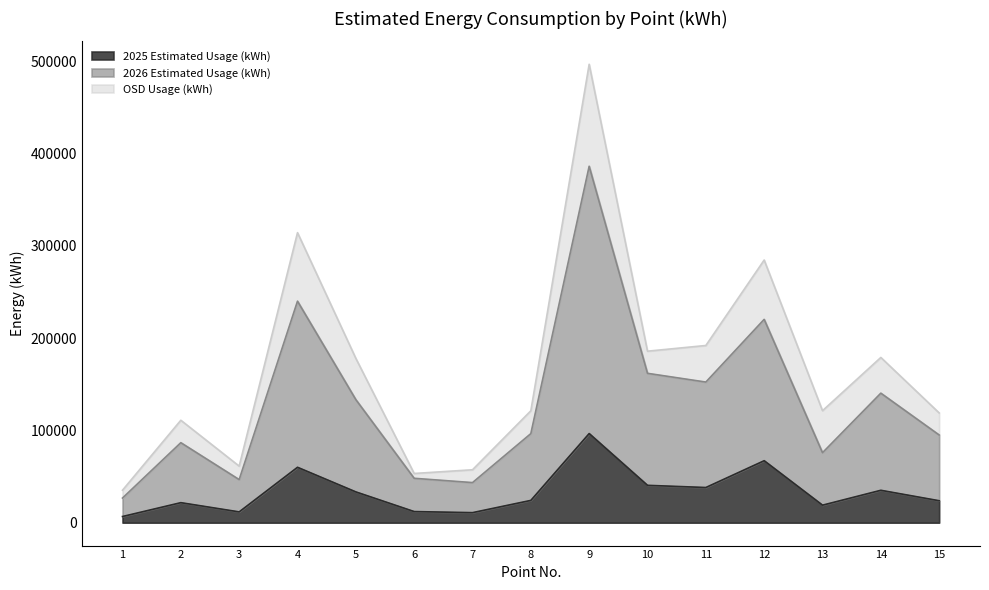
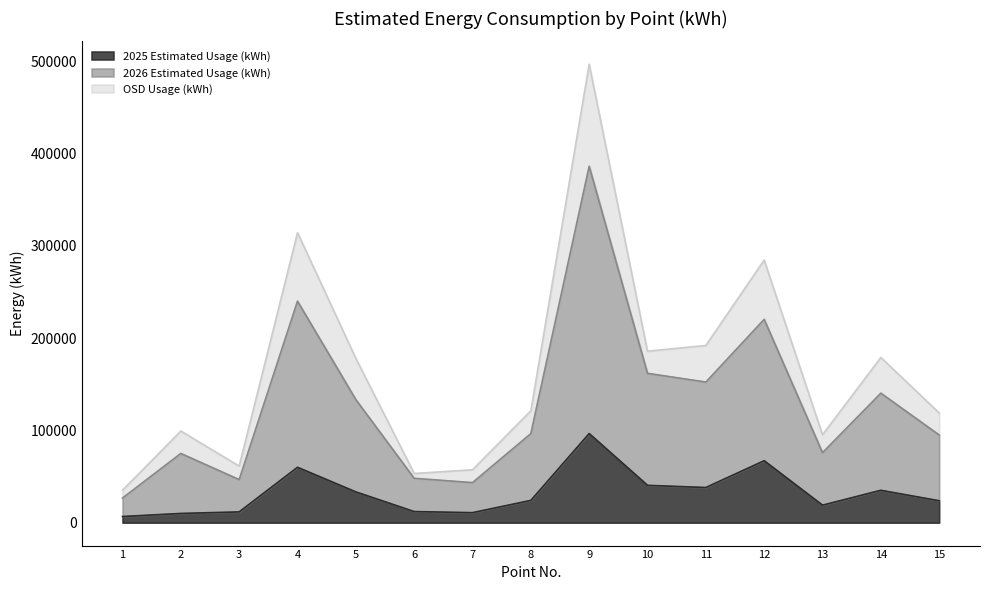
2025 Estimated Usage (kWh), 2: 20000 -> 10000
OSD Usage (kWh), 13: 50000 -> 20000
